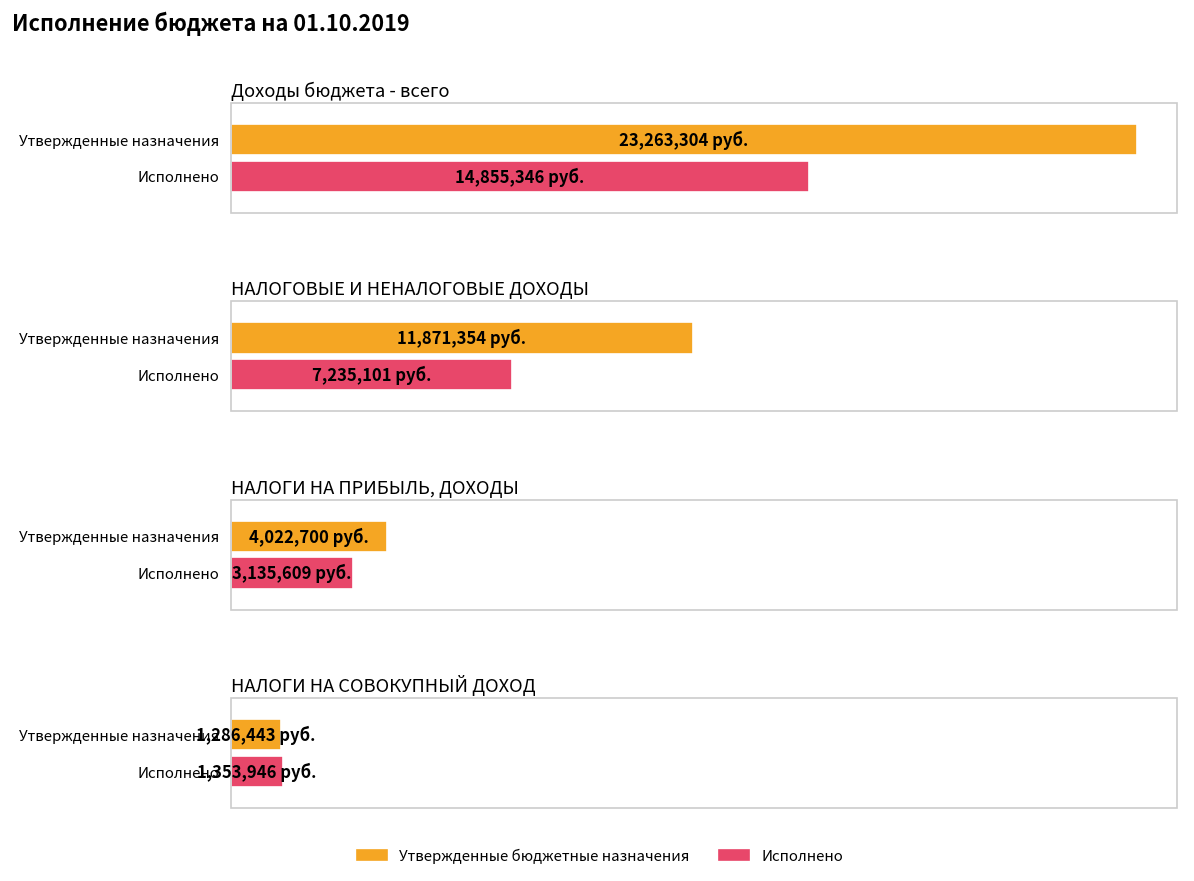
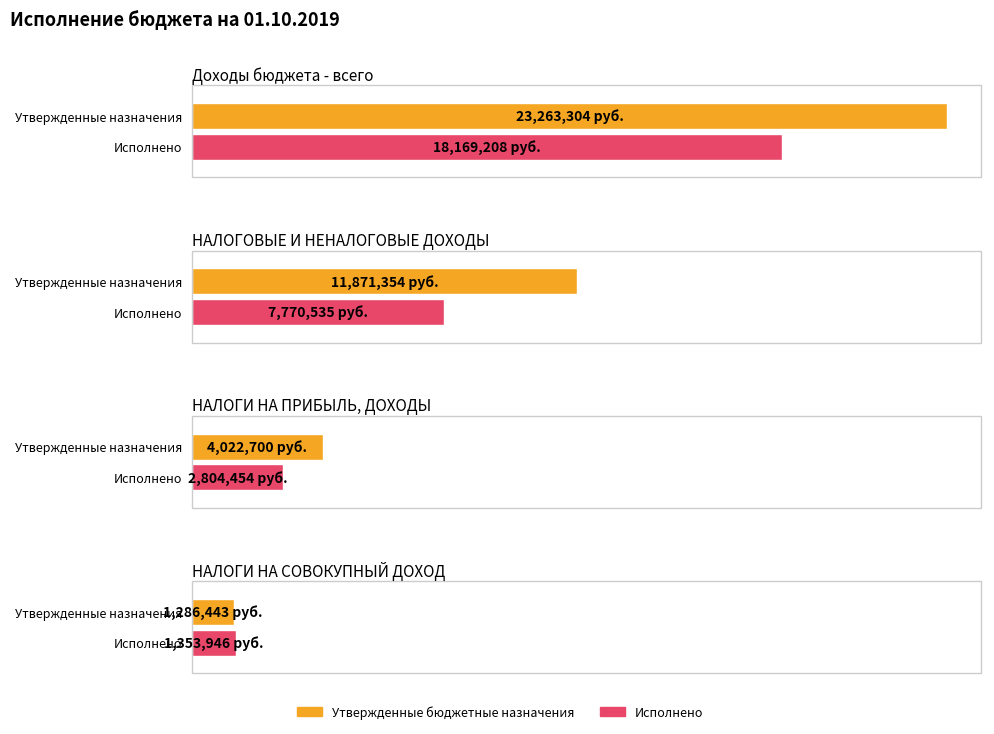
Доходы бюджета - всего, Исполнено: 14,855,346 -> 18,169,208
НАЛОГОВЫЕ И НЕНАЛОГОВЫЕ ДОХОДЫ, Исполнено: 7,235,101 -> 7,770,535
НАЛОГИ НА ПРИБЫЛЬ, ДОХОДЫ, Исполнено: 3,135,609 -> 2,804,454
